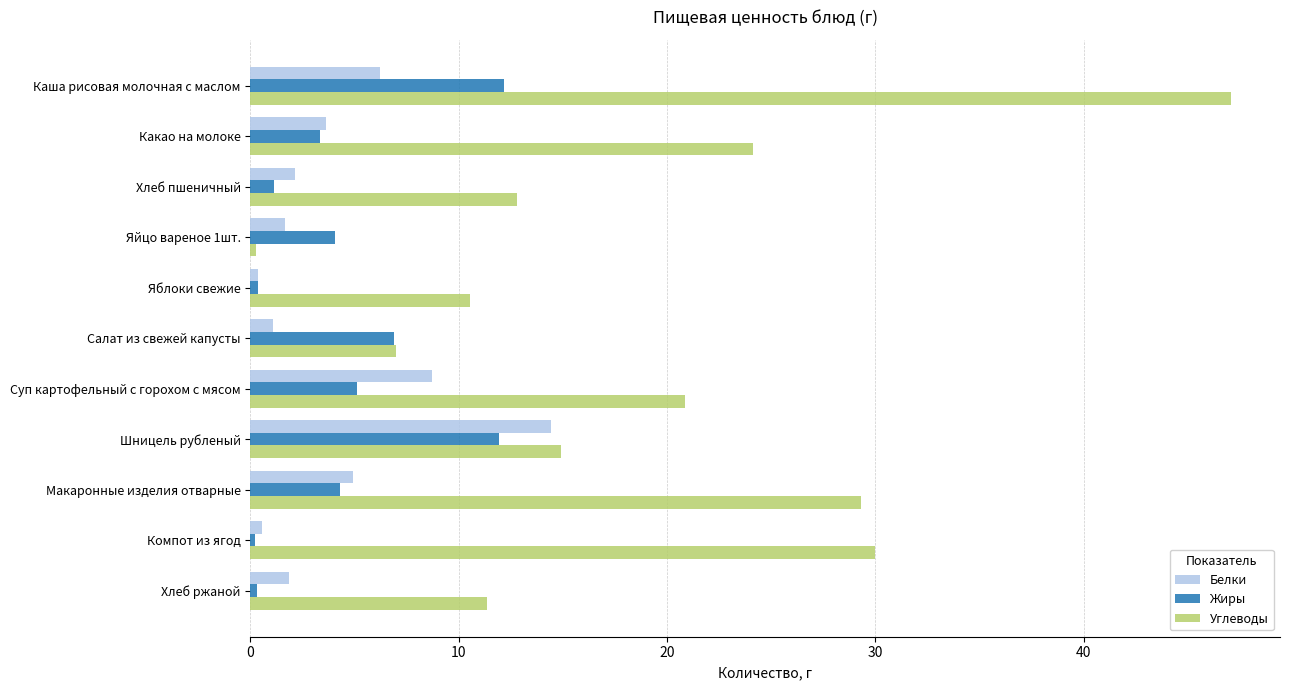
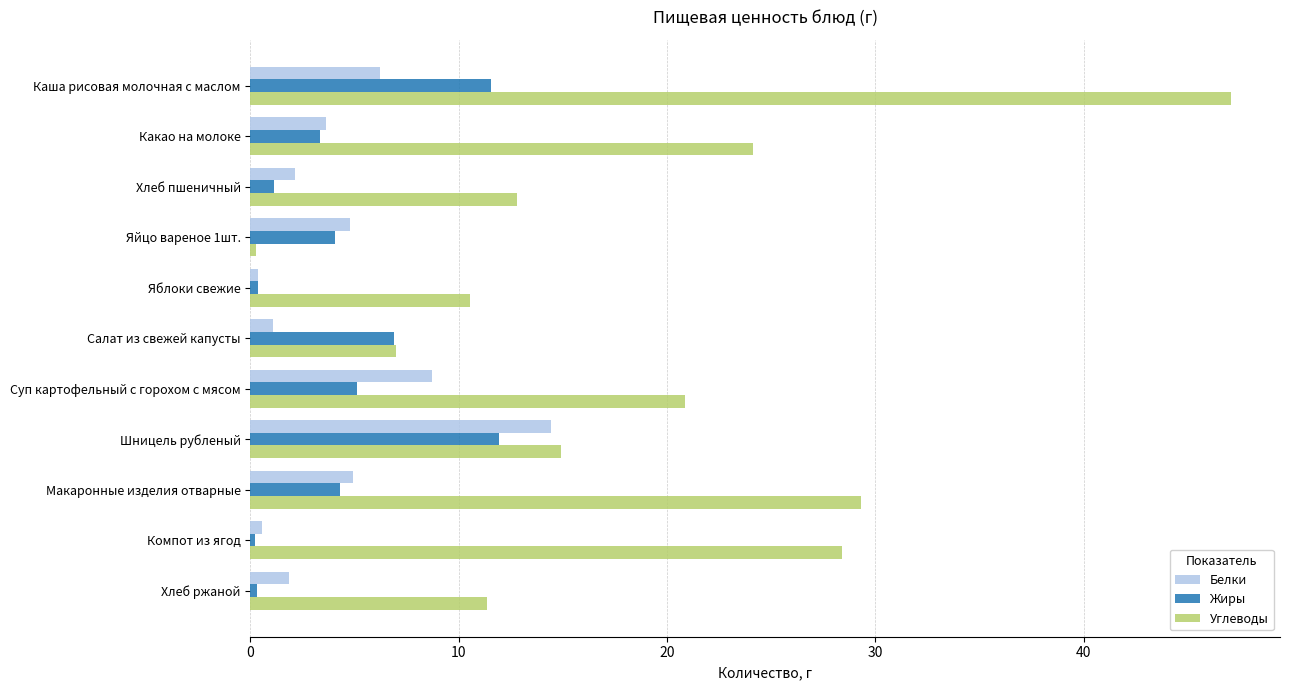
Жиры, Каша рисовая молочная с маслом: 12.2 -> 11.5
Белки, Яйцо вареное 1шт.: 1.7 -> 4.8
Углеводы, Компот из ягод: 30.0 -> 28.4
